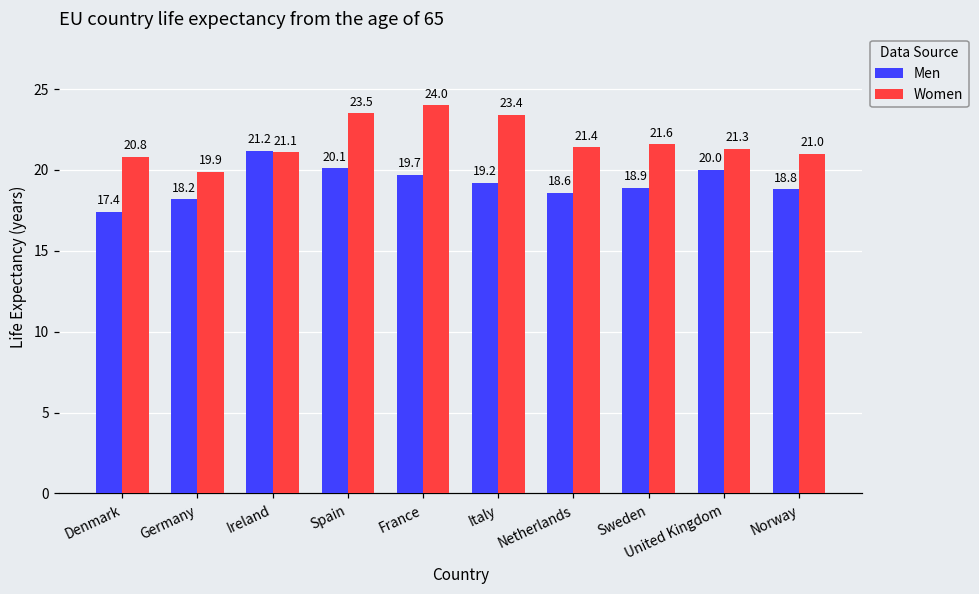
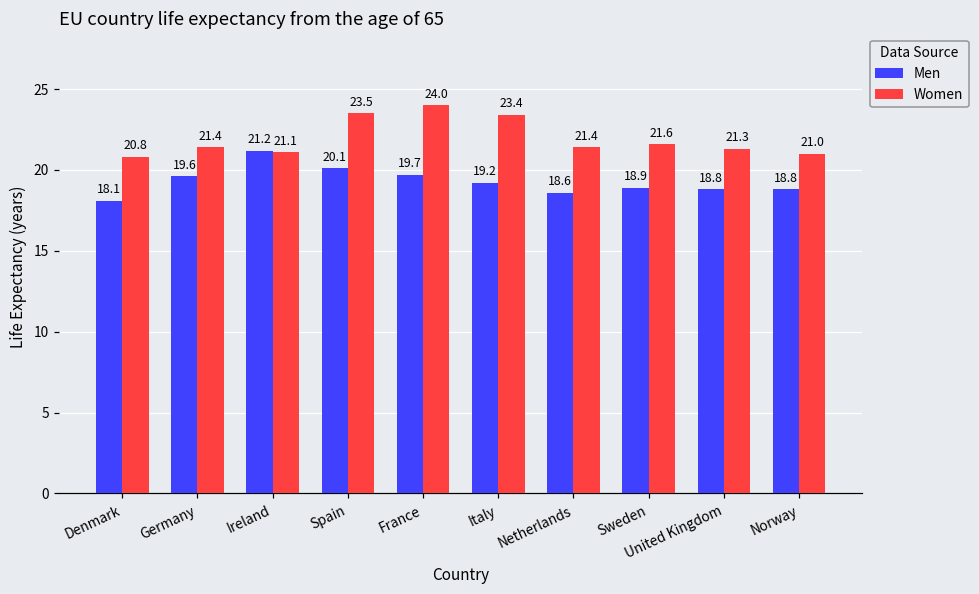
Men, Denmark: 17.4 -> 18.1
Men, Germany: 18.2 -> 19.6
Women, Germany: 19.9 -> 21.4
Men, United Kingdom: 20.0 -> 18.8
